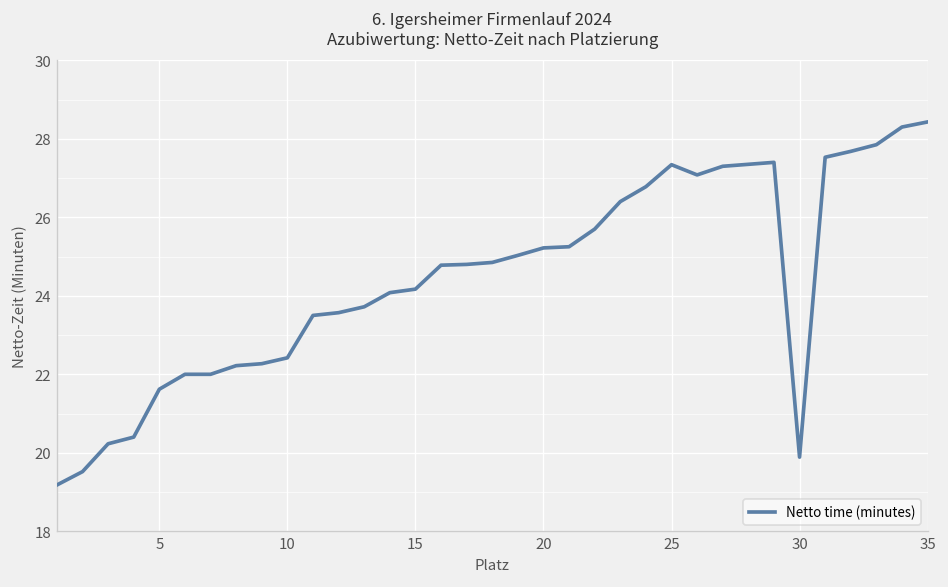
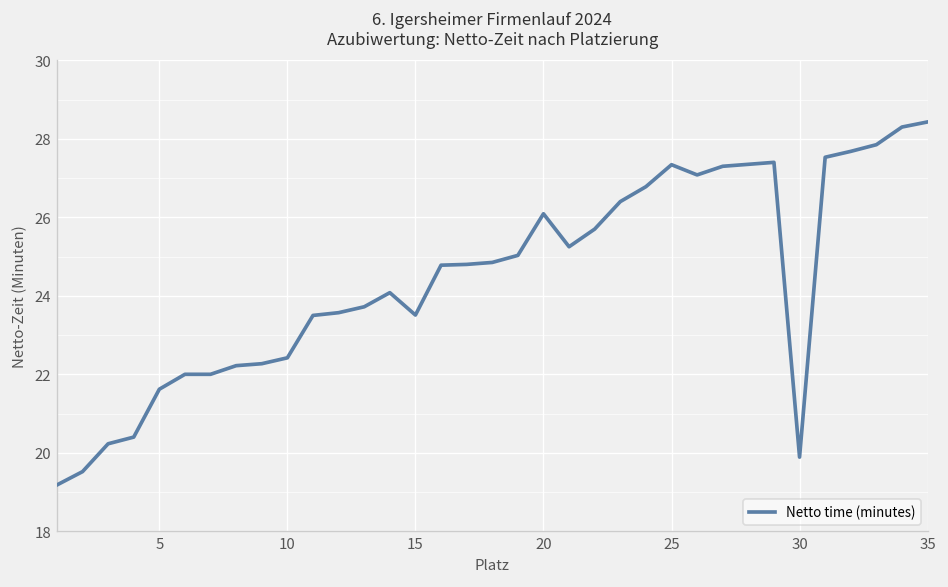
15: 24.2 -> 23.5
20: 25.2 -> 26.1
